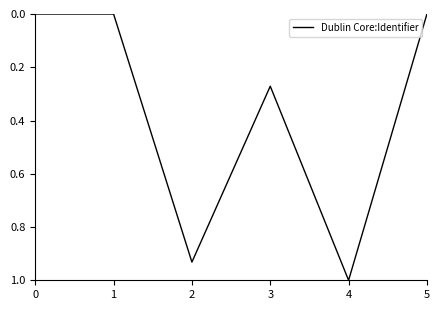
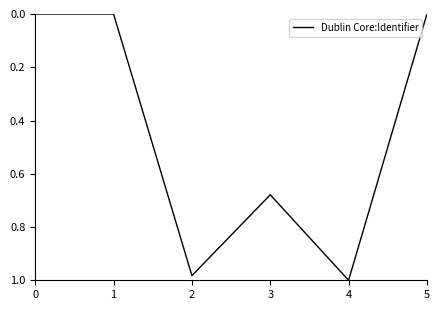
2: 0.93 -> 0.98
3: 0.27 -> 0.68
